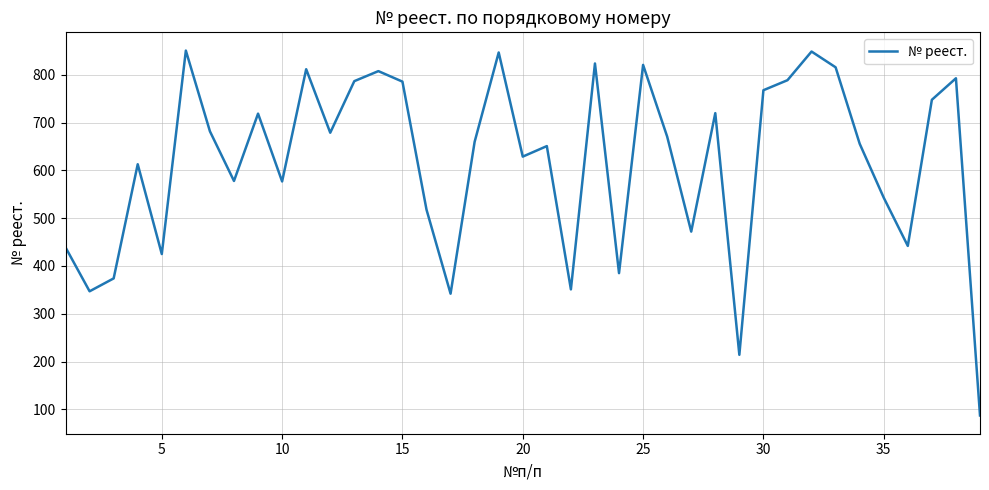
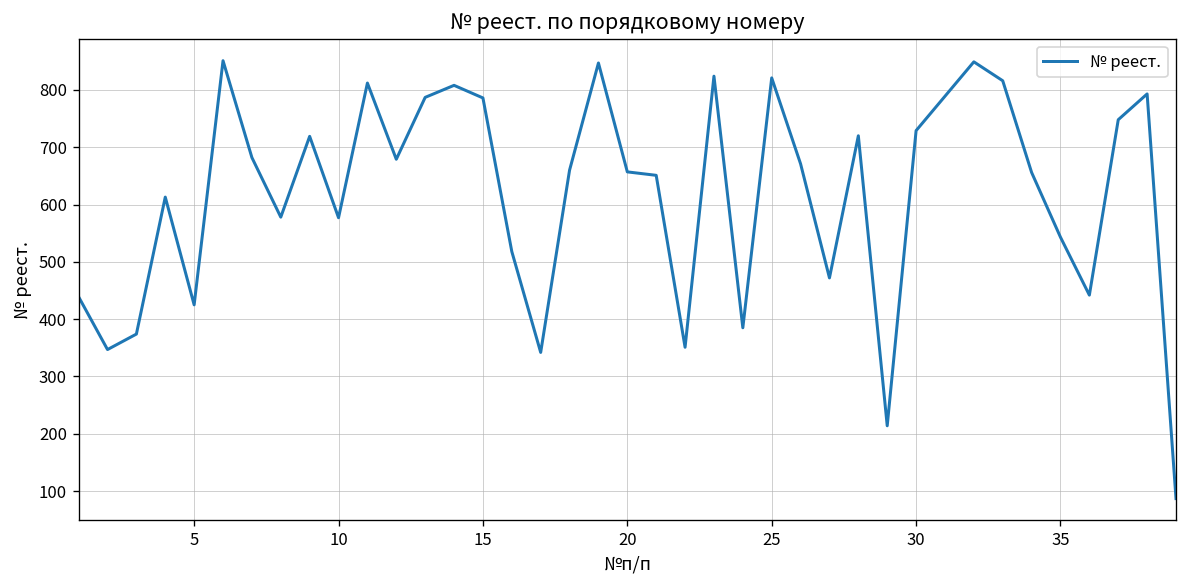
20: 630 -> 660
30: 770 -> 730
